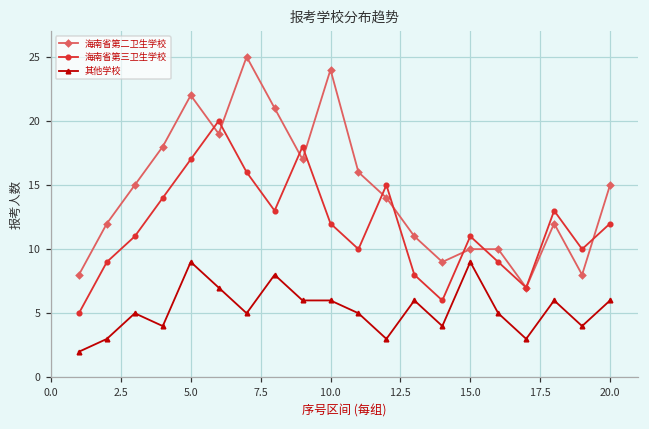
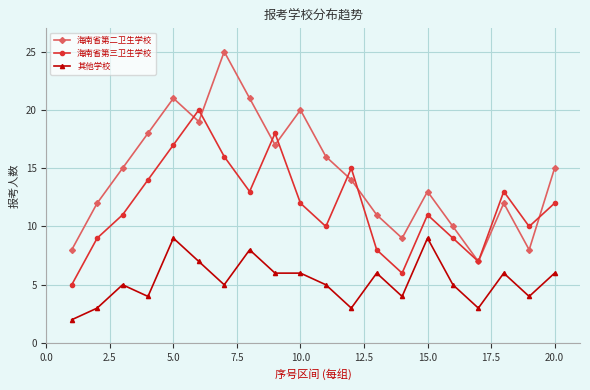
海南省第二卫生学校, 5.0: 22 -> 21
海南省第二卫生学校, 10.0: 24 -> 20
海南省第二卫生学校, 15.0: 10 -> 13
